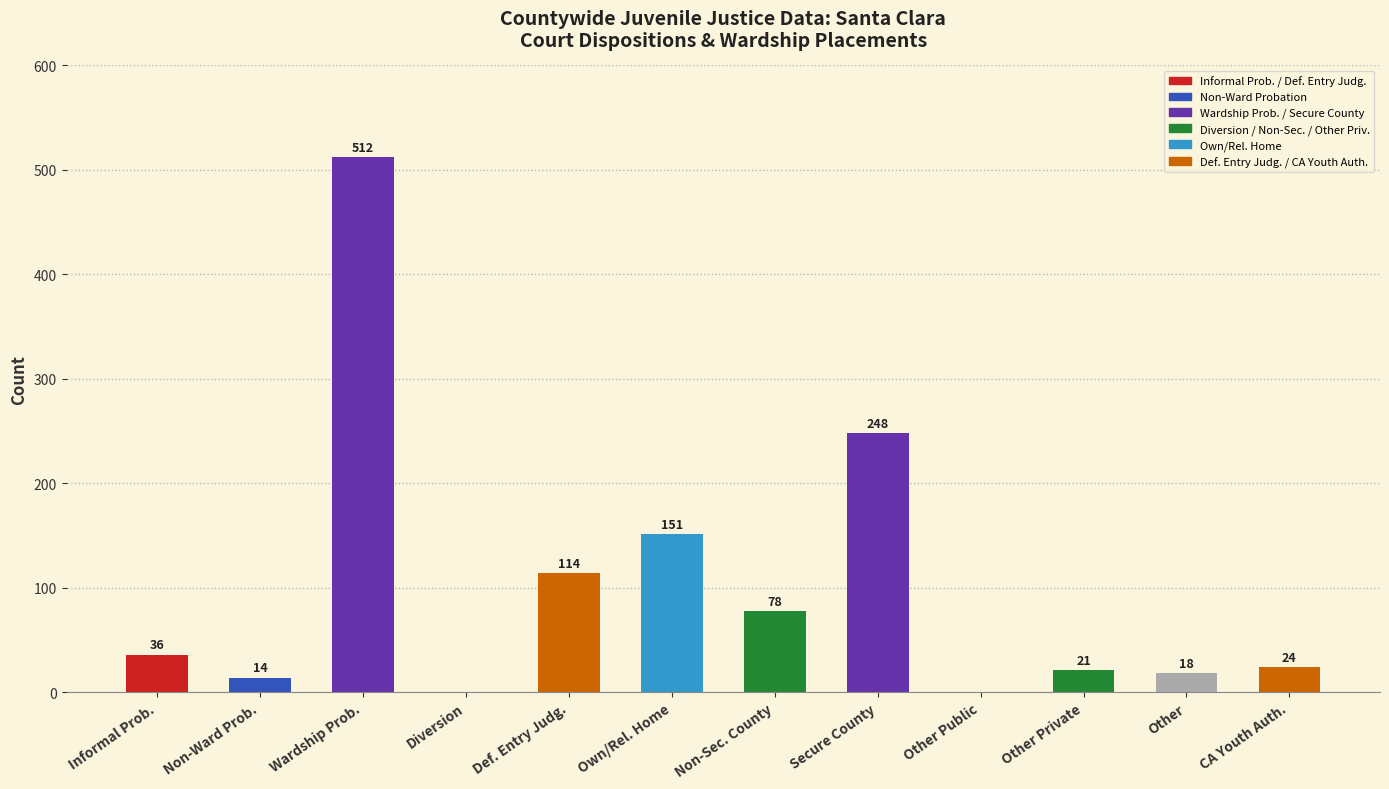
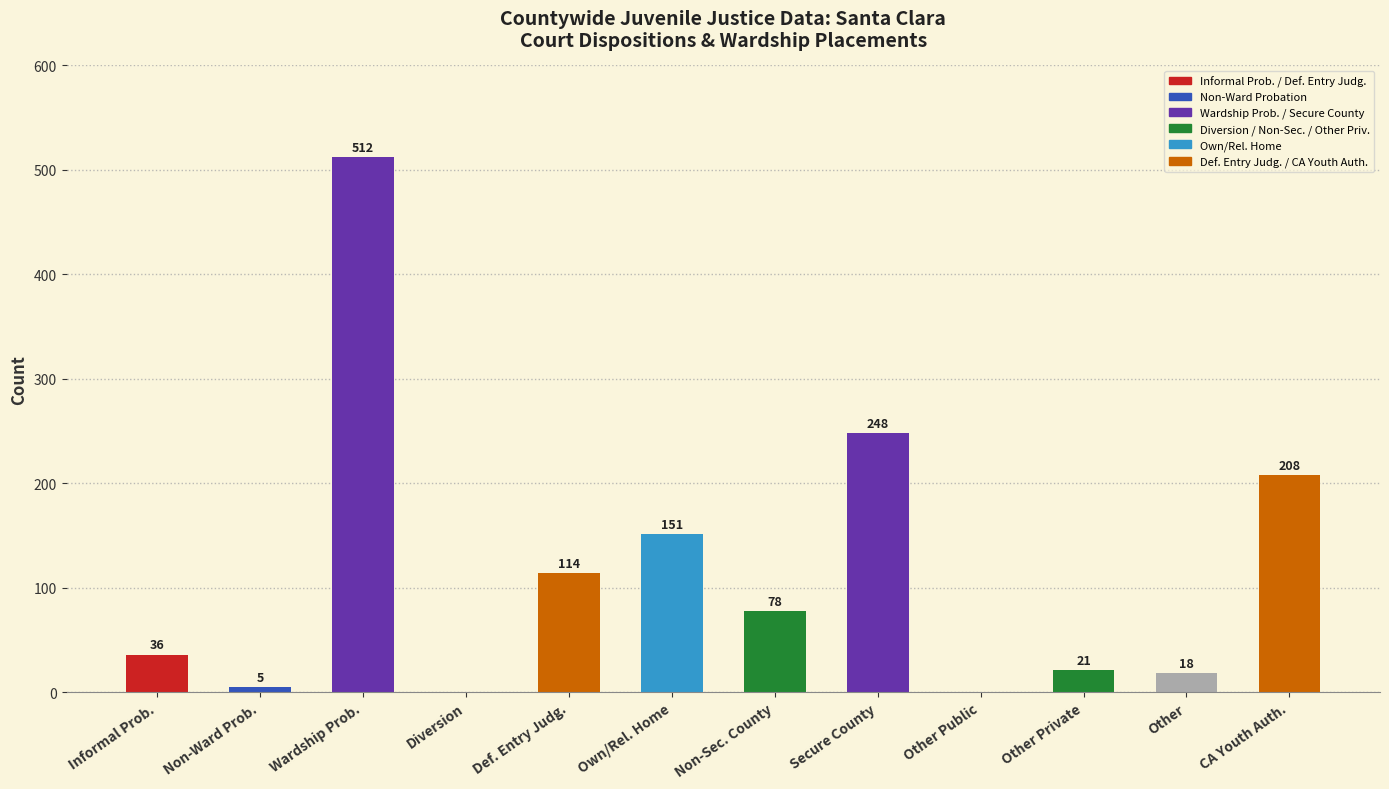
Non-Ward Prob.: 14 -> 5
CA Youth Auth.: 24 -> 208
